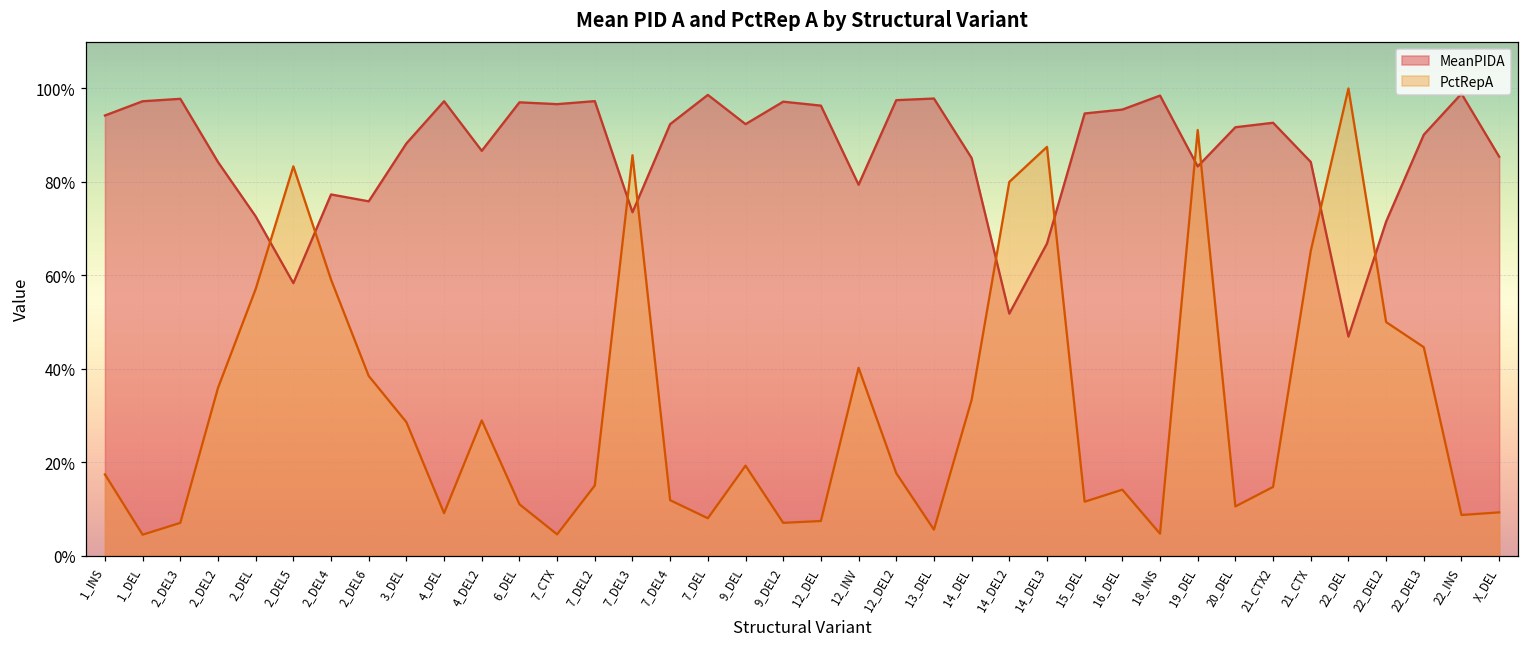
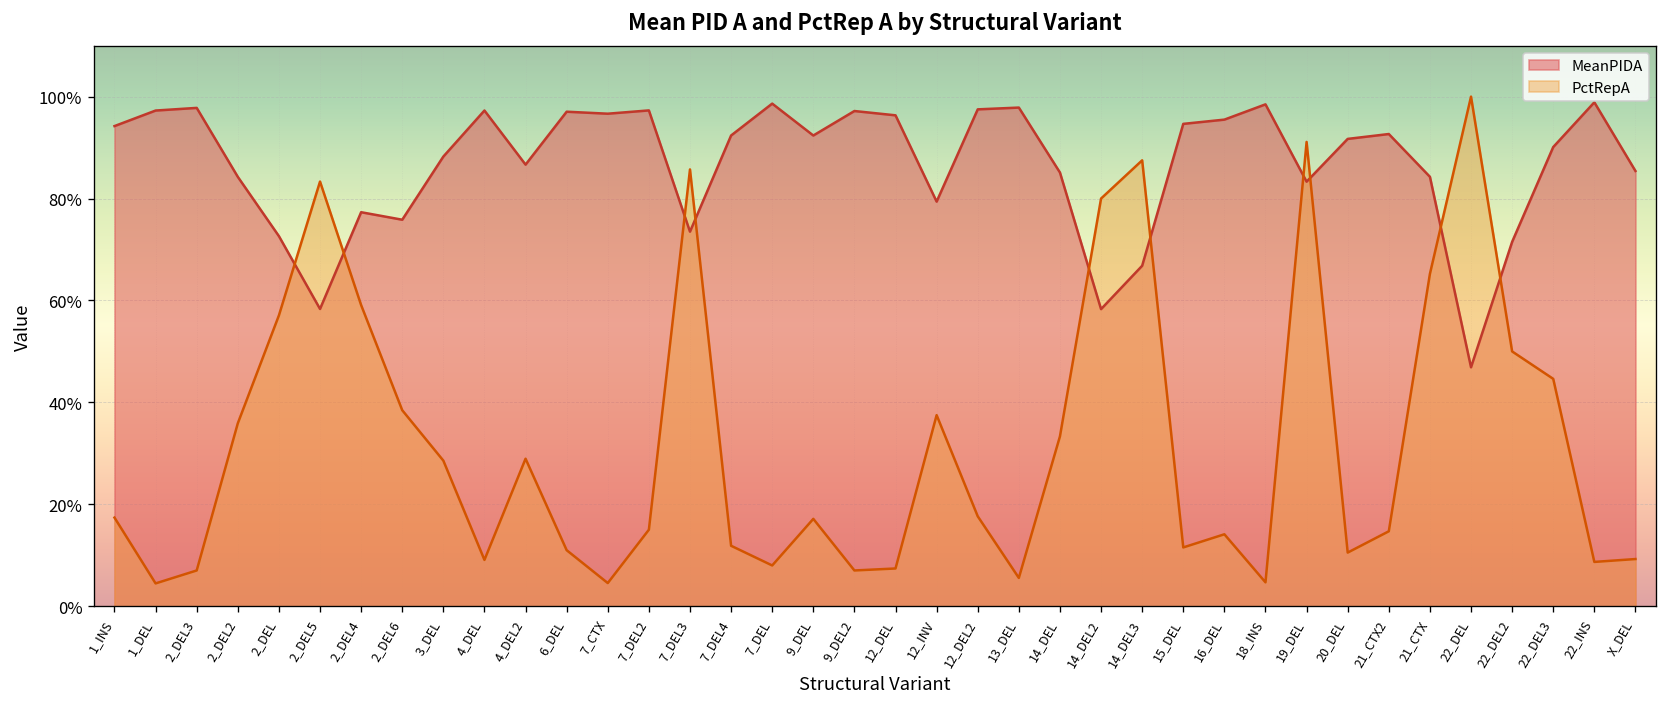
PctRepA, 9_DEL: 19% -> 17%
PctRepA, 12_INV: 40% -> 38%
MeanPIDA, 14_DEL2: 52% -> 58%
